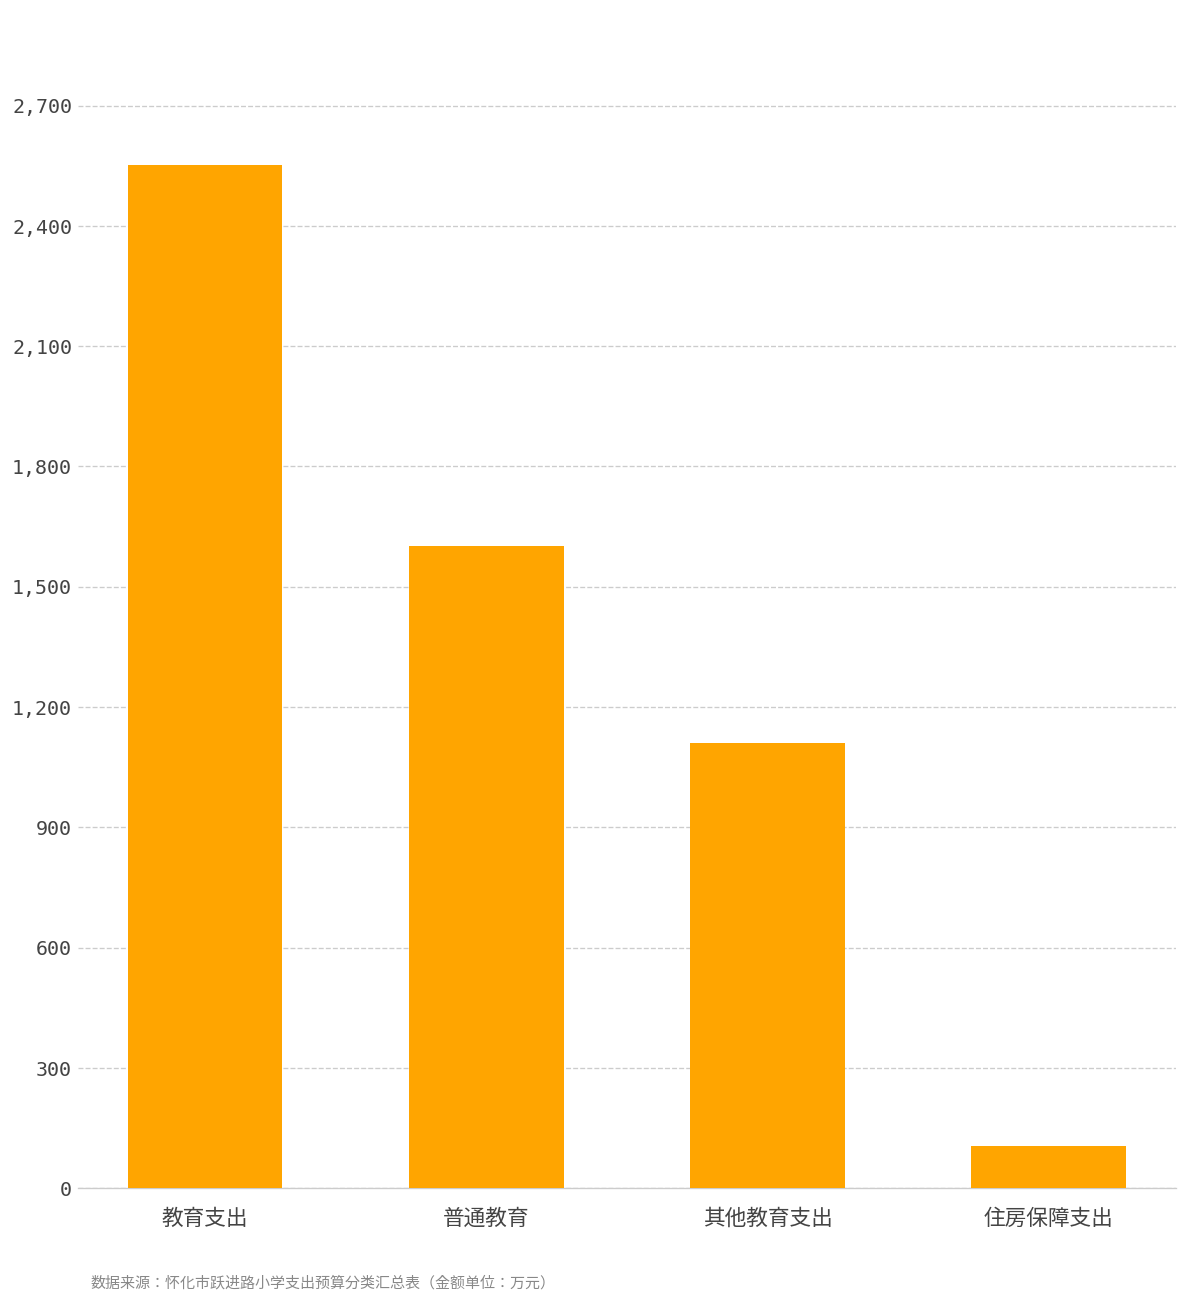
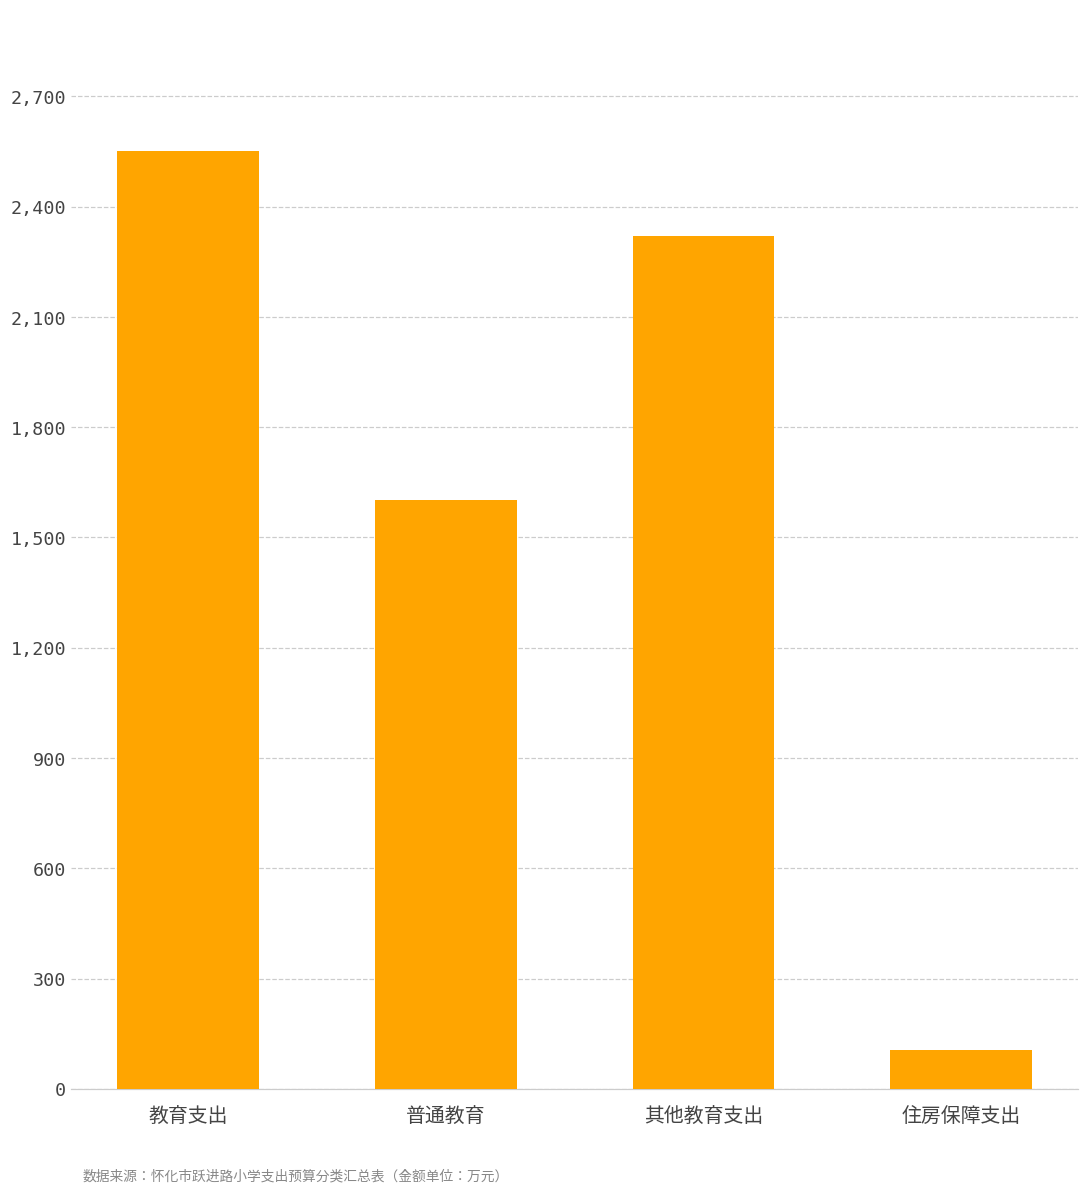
其他教育支出: 1,110 -> 2,320
